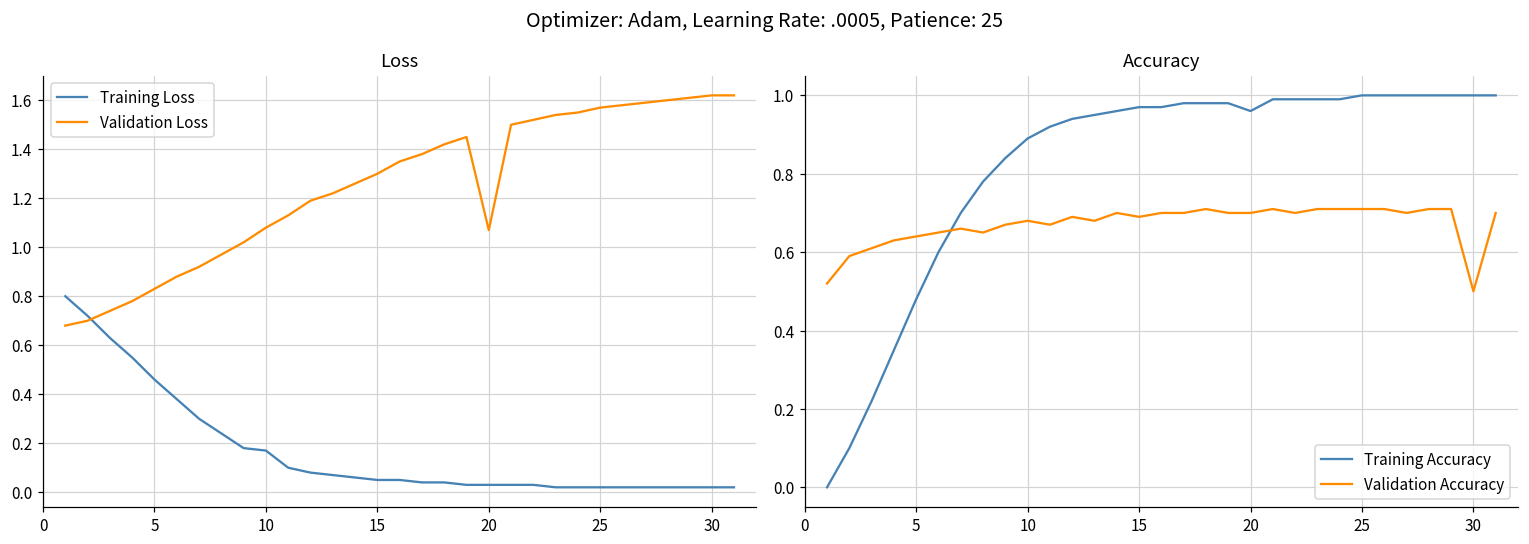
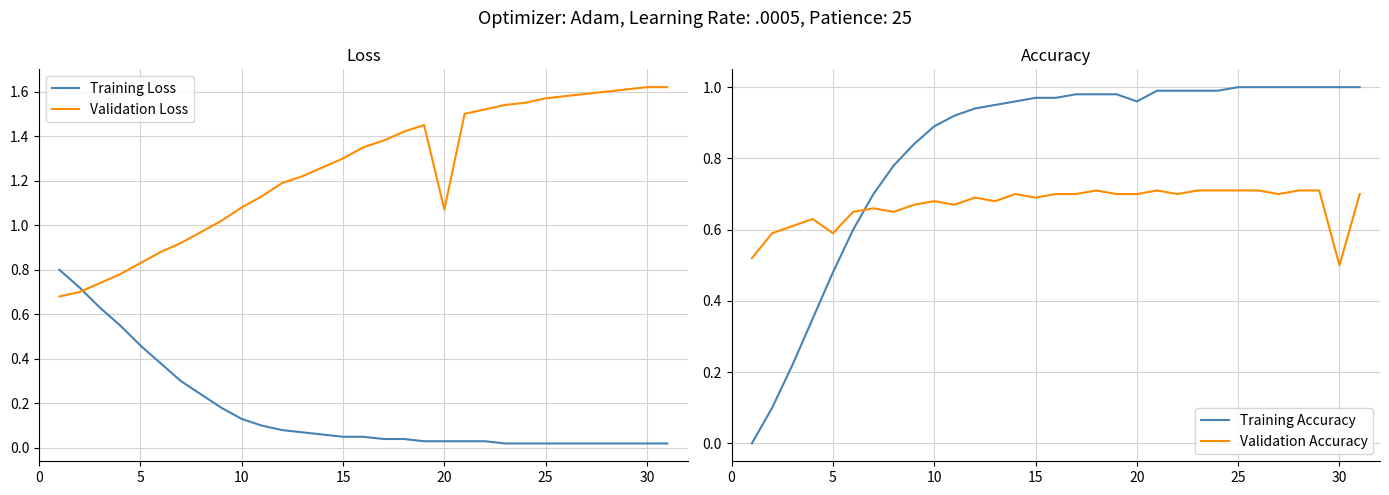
Loss, Training Loss, 10: 0.17 -> 0.13
Accuracy, Validation Accuracy, 5: 0.64 -> 0.59
